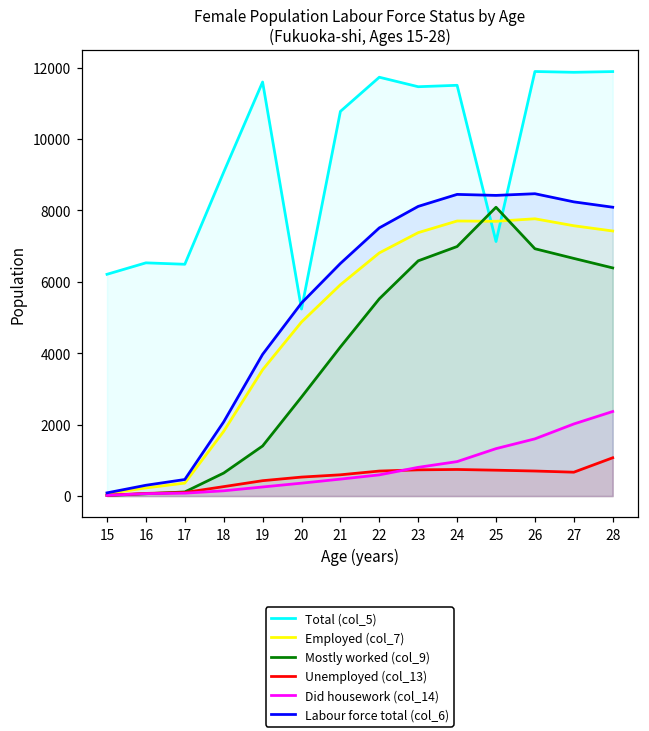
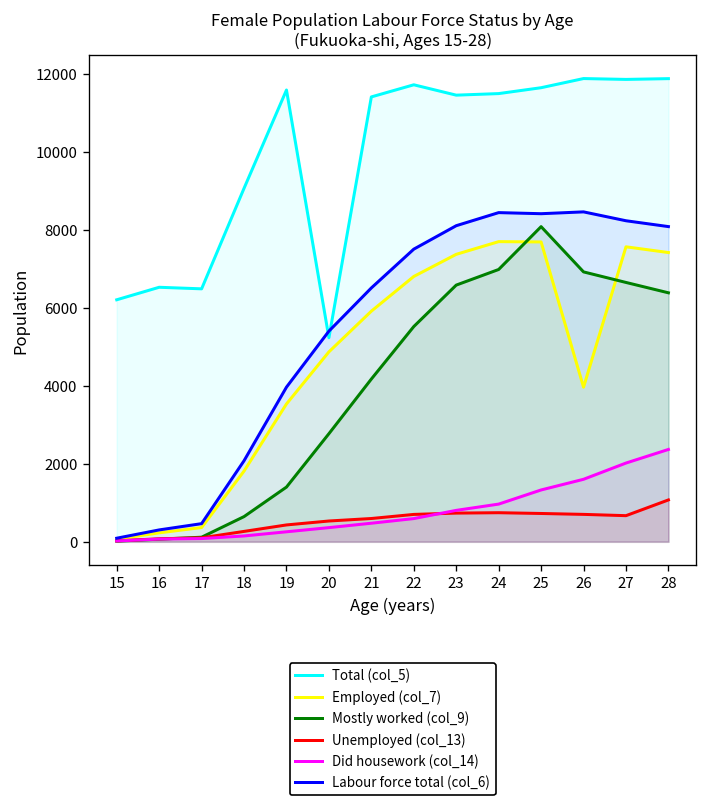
Total (col_5), 21: 10800 -> 11400
Total (col_5), 25: 7100 -> 11700
Employed (col_7), 26: 7800 -> 4000
